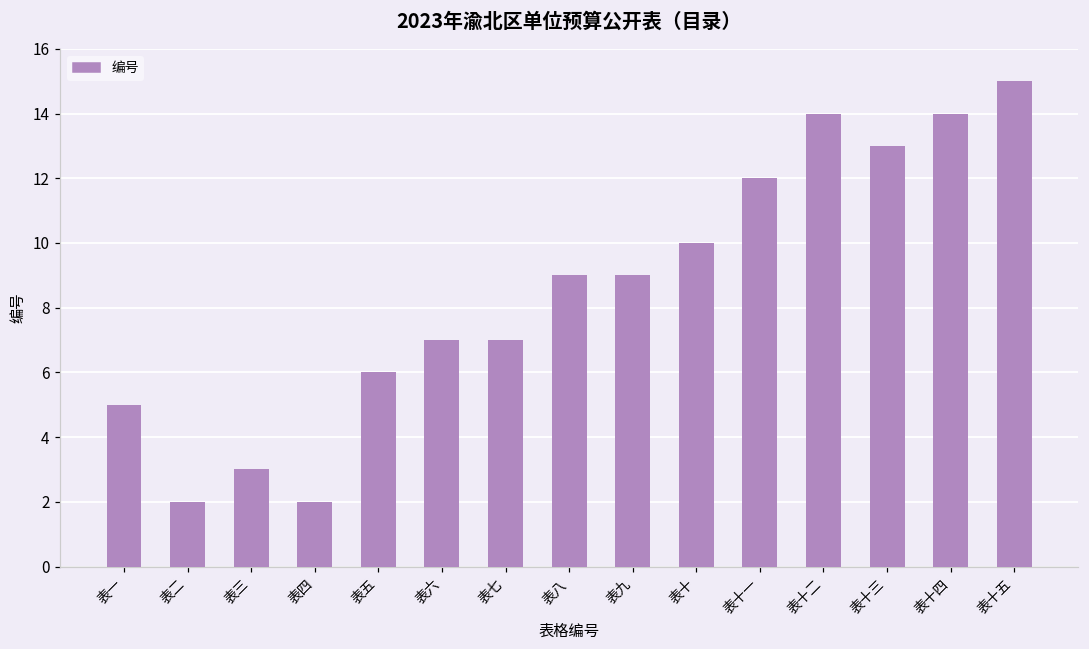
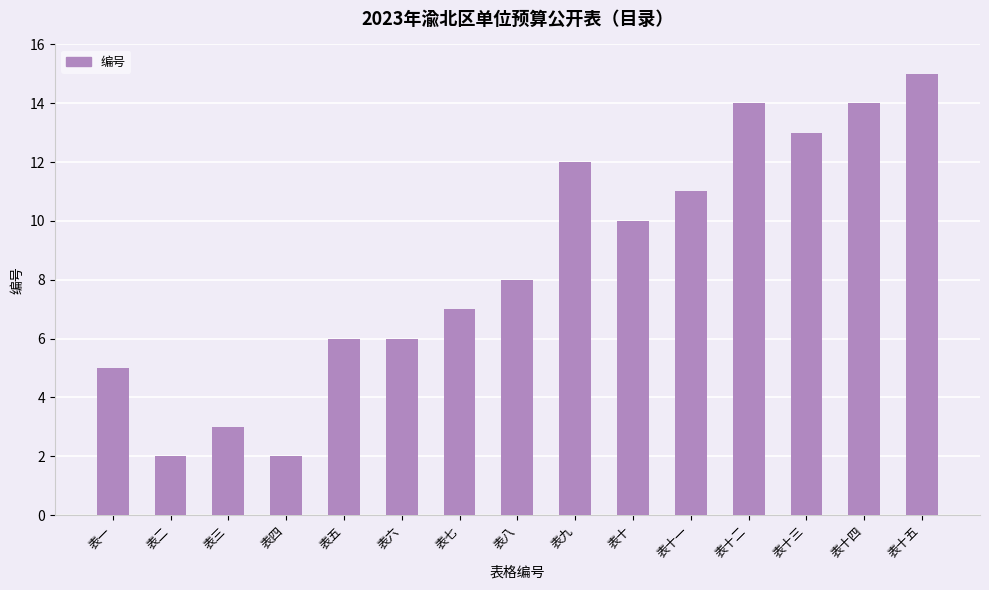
表六: 7 -> 6
表八: 9 -> 8
表九: 9 -> 12
表十一: 12 -> 11
